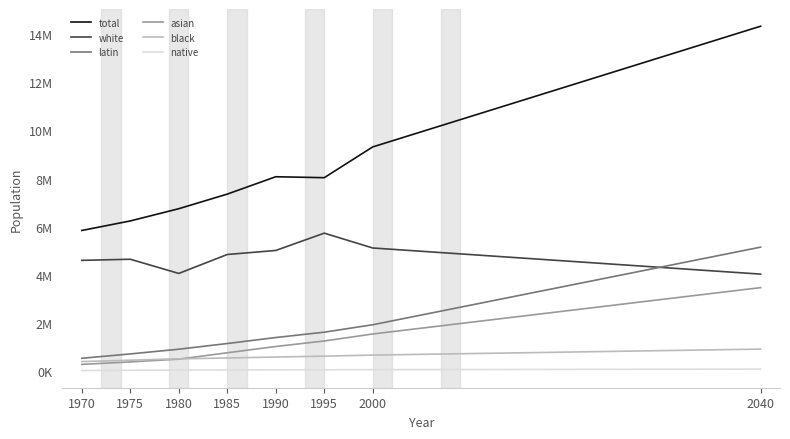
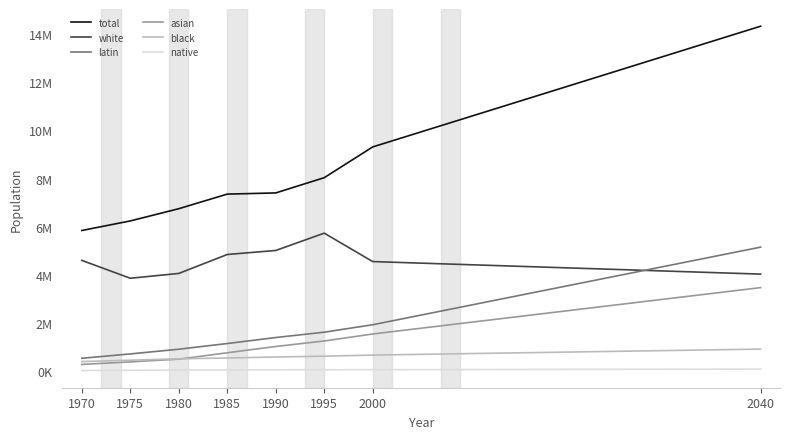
white, 1975: 4600000 -> 3900000
total, 1990: 8100000 -> 7400000
white, 2000: 5100000 -> 4600000
